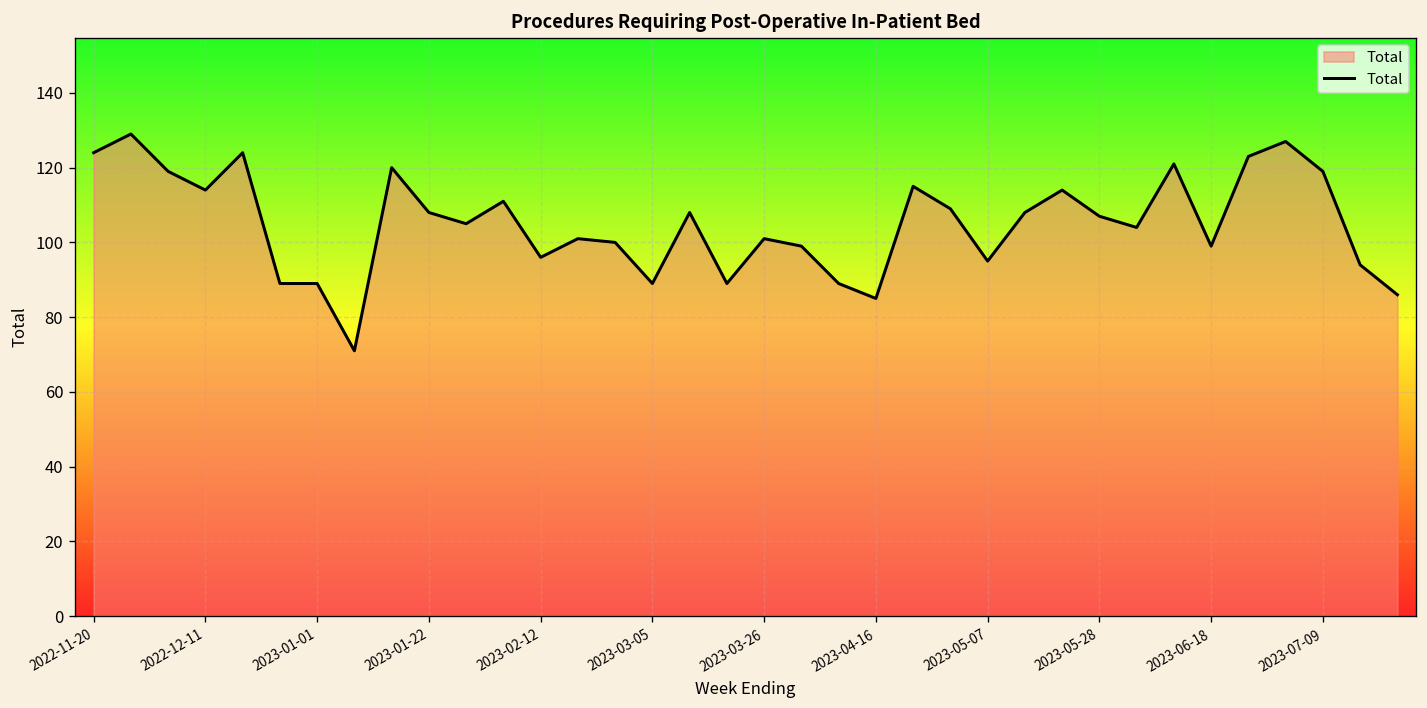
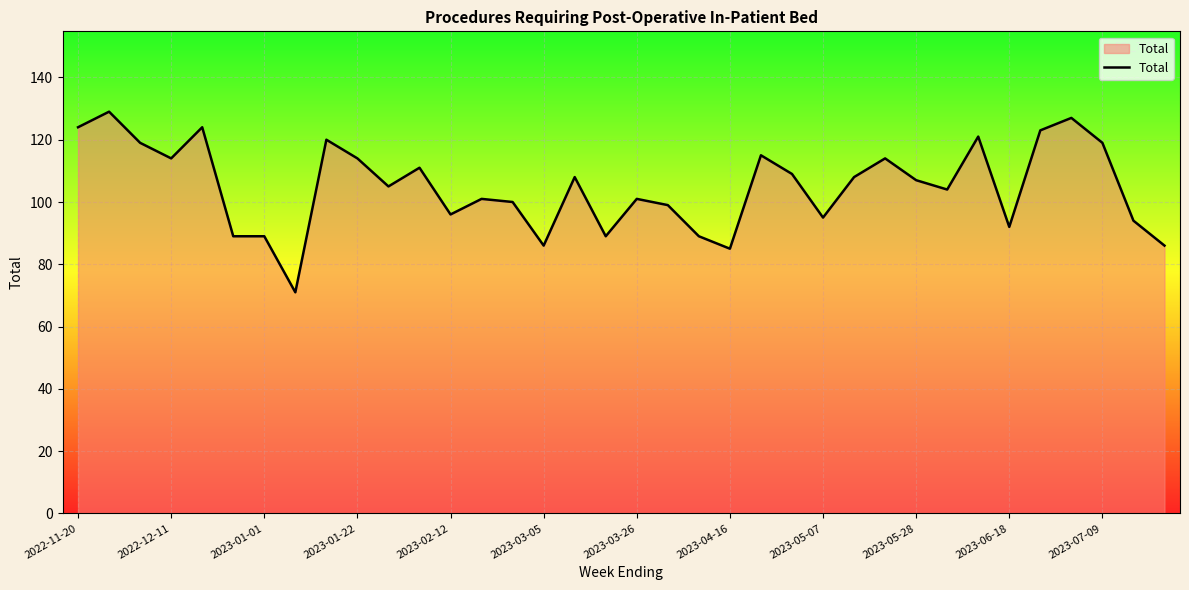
2023-01-22: 108 -> 114
2023-03-05: 89 -> 86
2023-06-18: 99 -> 92
